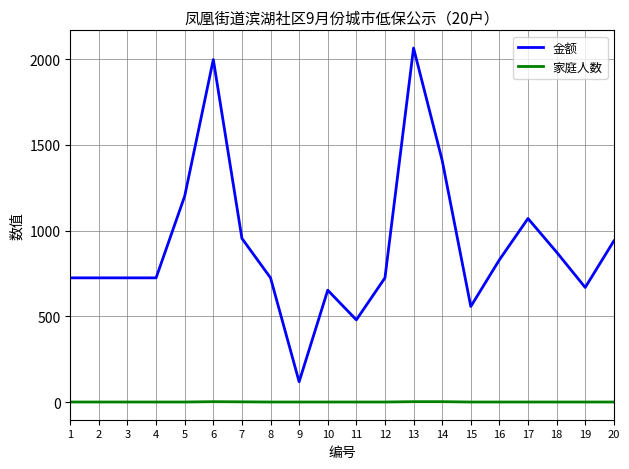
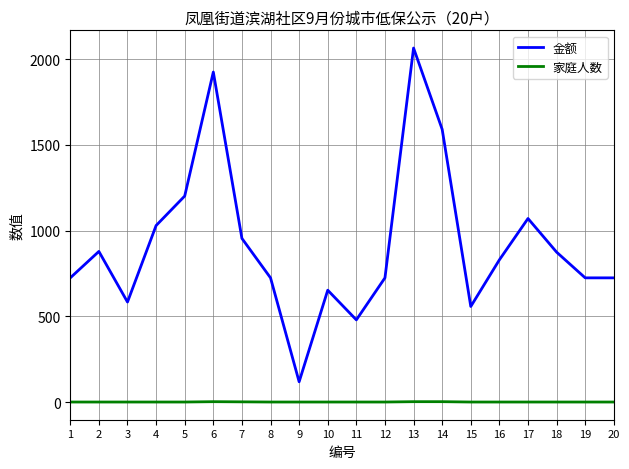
金额, 2: 730 -> 880
金额, 3: 730 -> 580
金额, 4: 730 -> 1030
金额, 6: 2000 -> 1930
金额, 14: 1410 -> 1590
金额, 19: 670 -> 730
金额, 20: 940 -> 730
